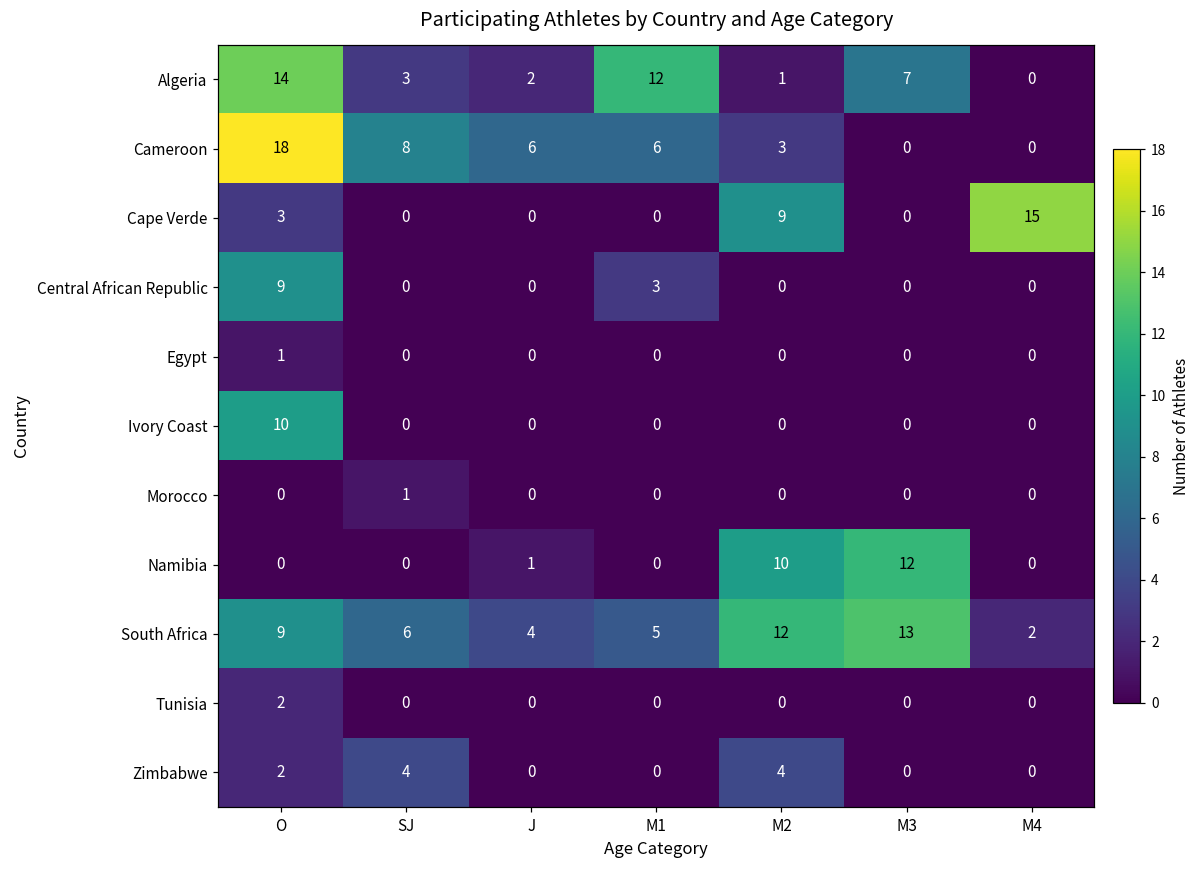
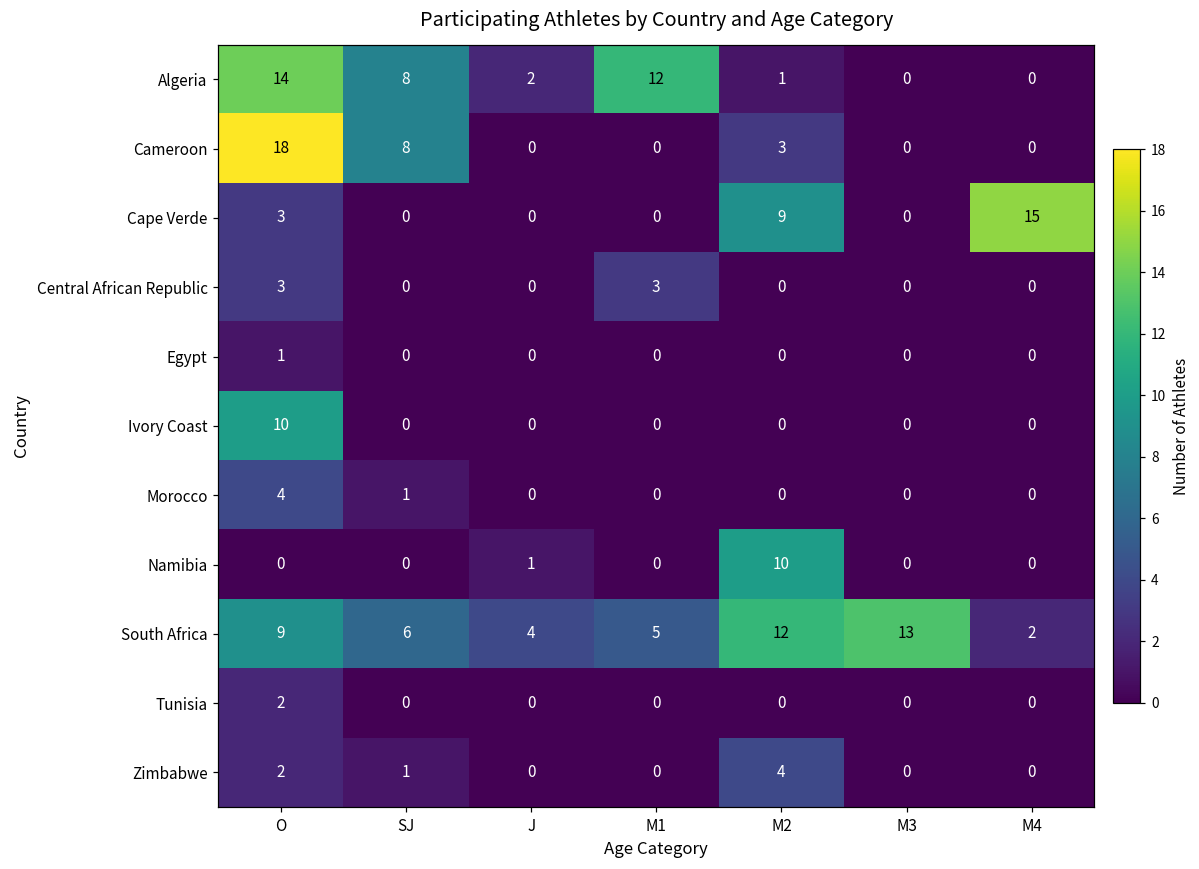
Algeria, SJ: 3 -> 8
Algeria, M3: 7 -> 0
Cameroon, J: 6 -> 0
Cameroon, M1: 6 -> 0
Central African Republic, O: 9 -> 3
Morocco, O: 0 -> 4
Namibia, M3: 12 -> 0
Zimbabwe, SJ: 4 -> 1
